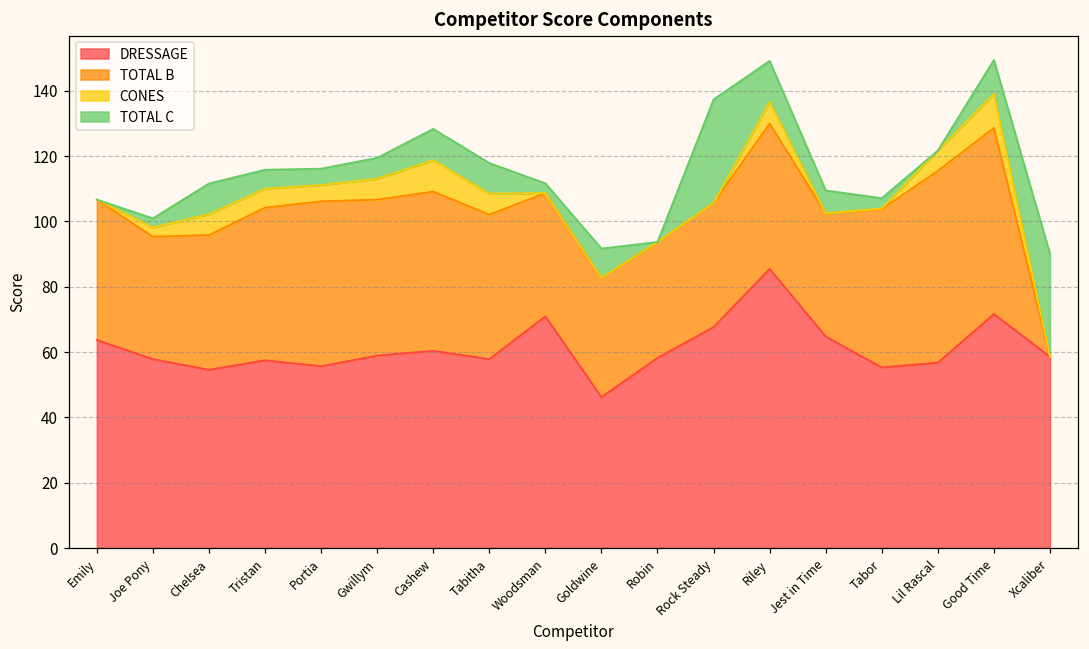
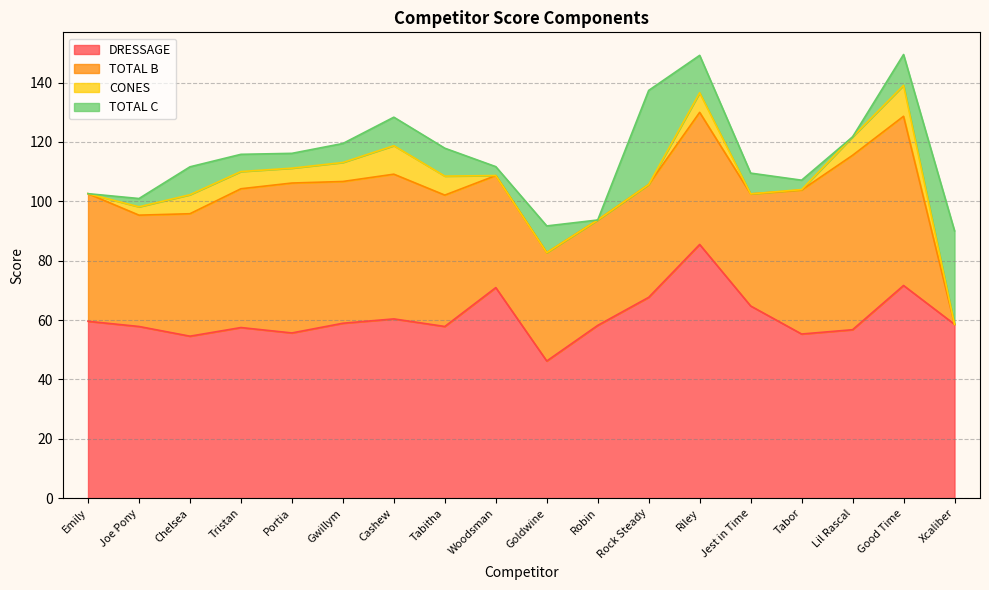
DRESSAGE, Emily: 64 -> 60
